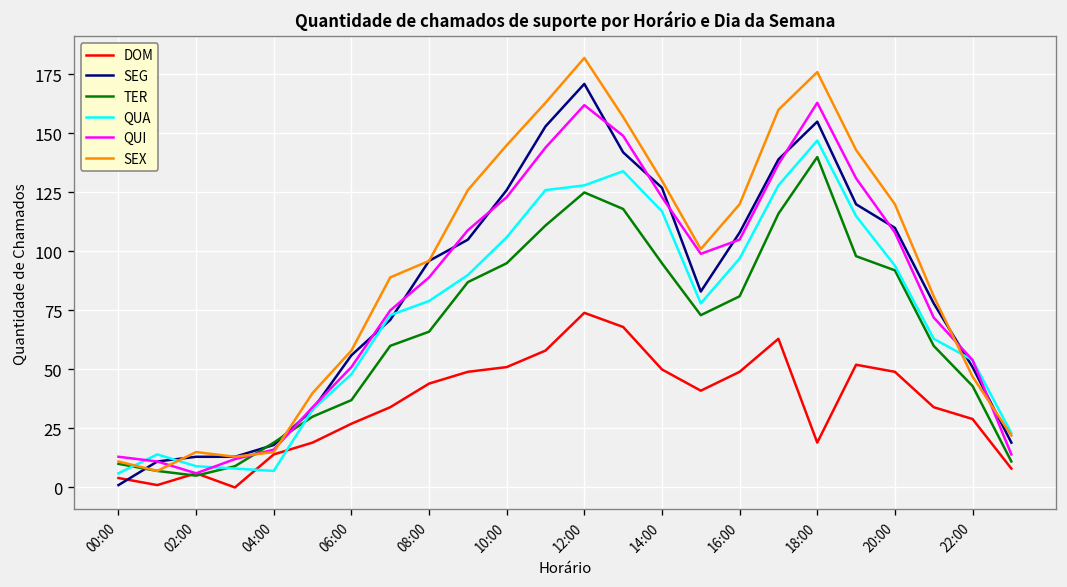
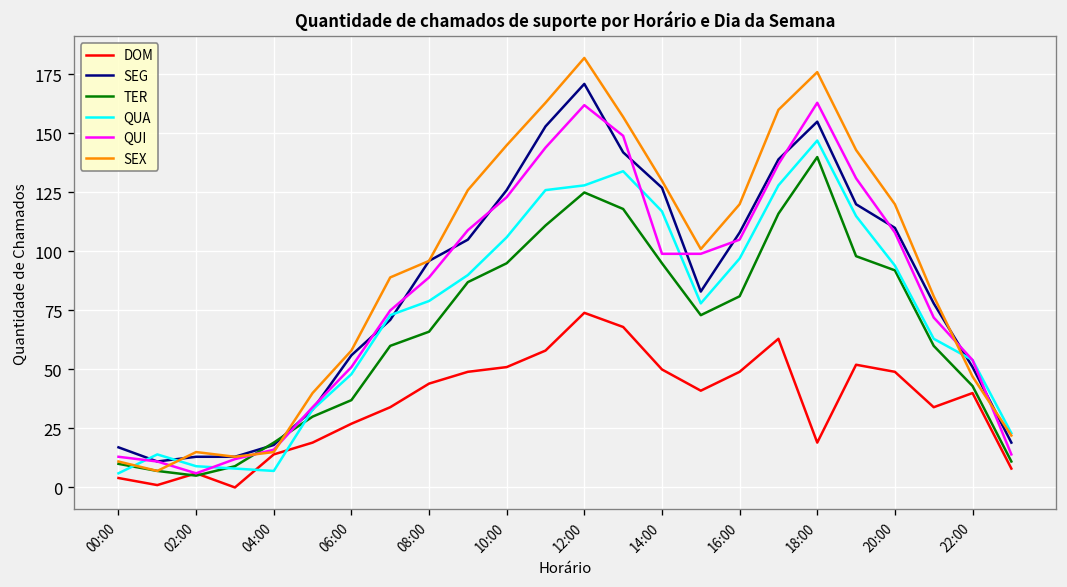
SEG, 00:00: 1 -> 17
QUI, 14:00: 123 -> 99
DOM, 22:00: 29 -> 40
